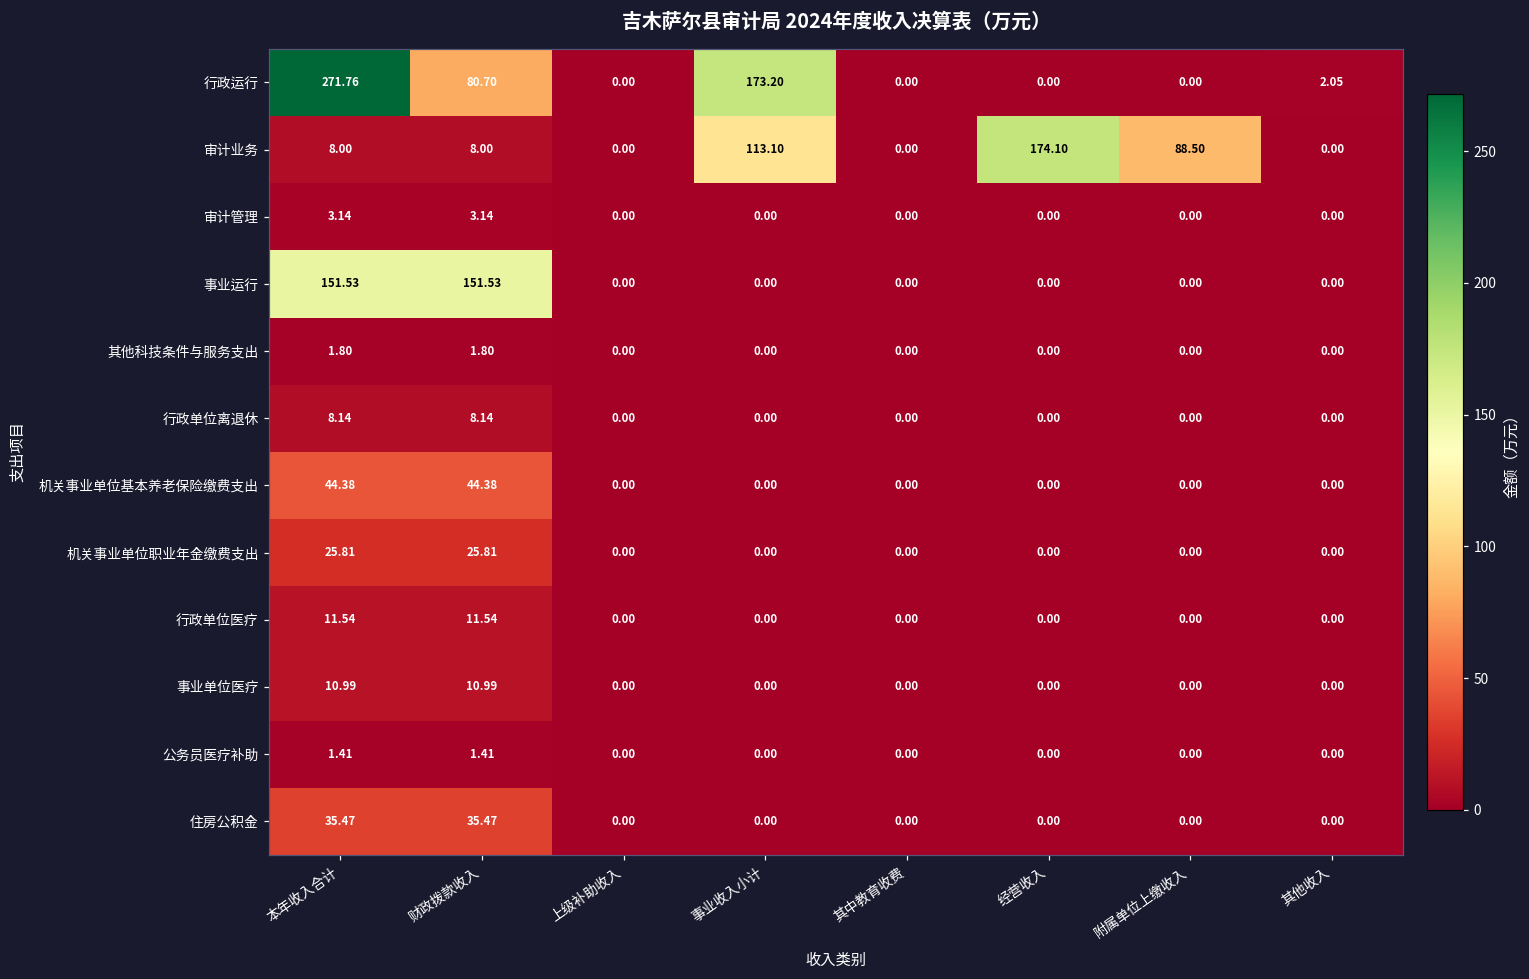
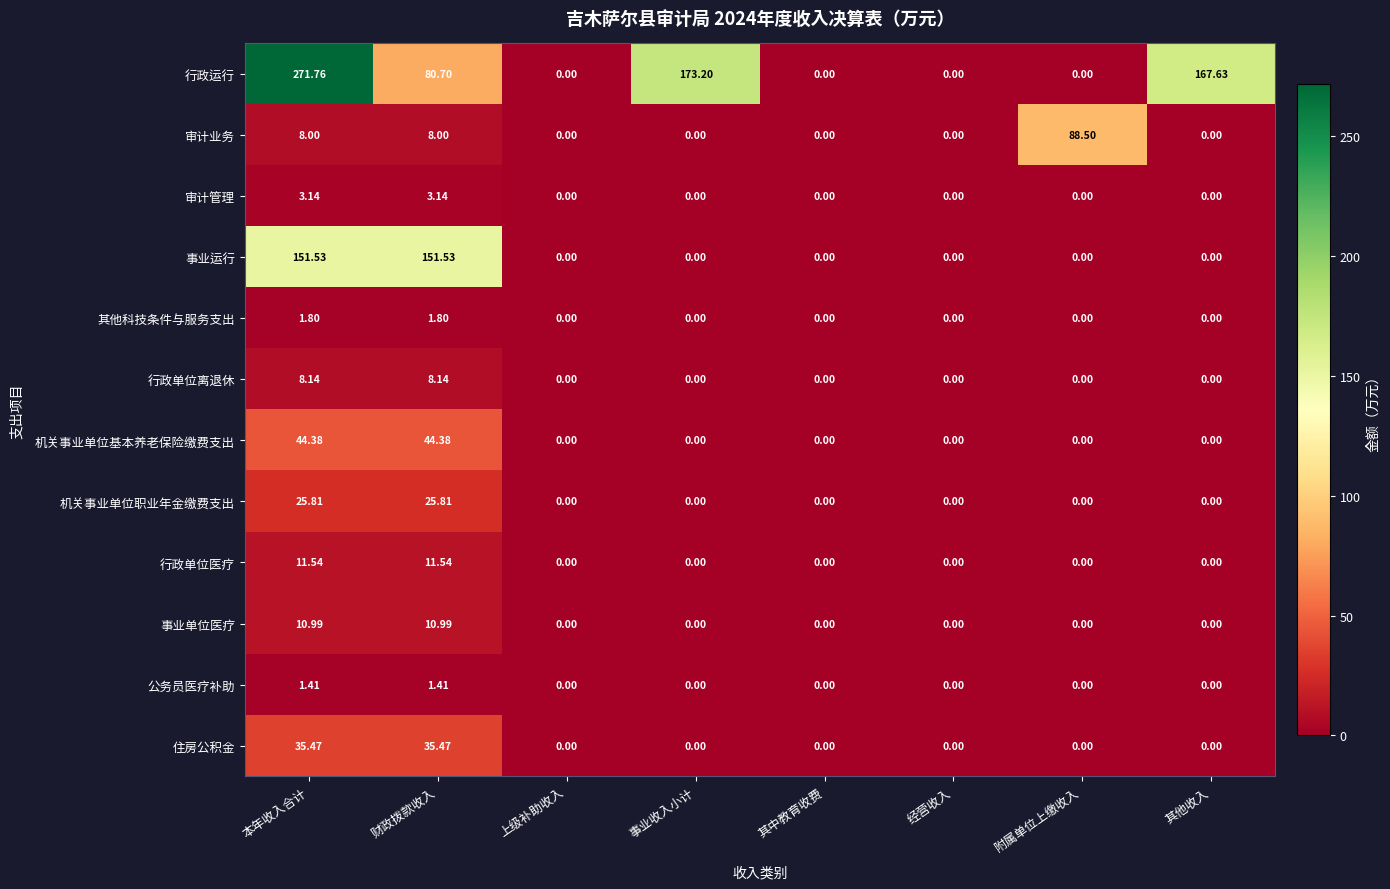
行政运行, 其他收入: 2.05 -> 167.63
审计业务, 事业收入小计: 113.10 -> 0.00
审计业务, 经营收入: 174.10 -> 0.00
